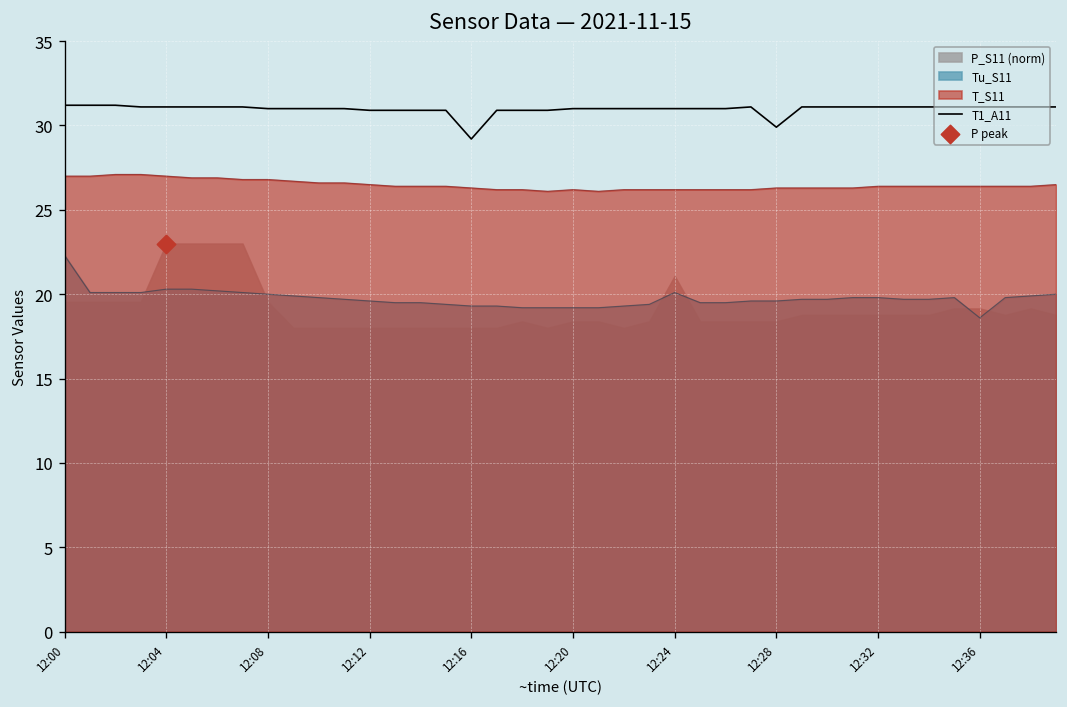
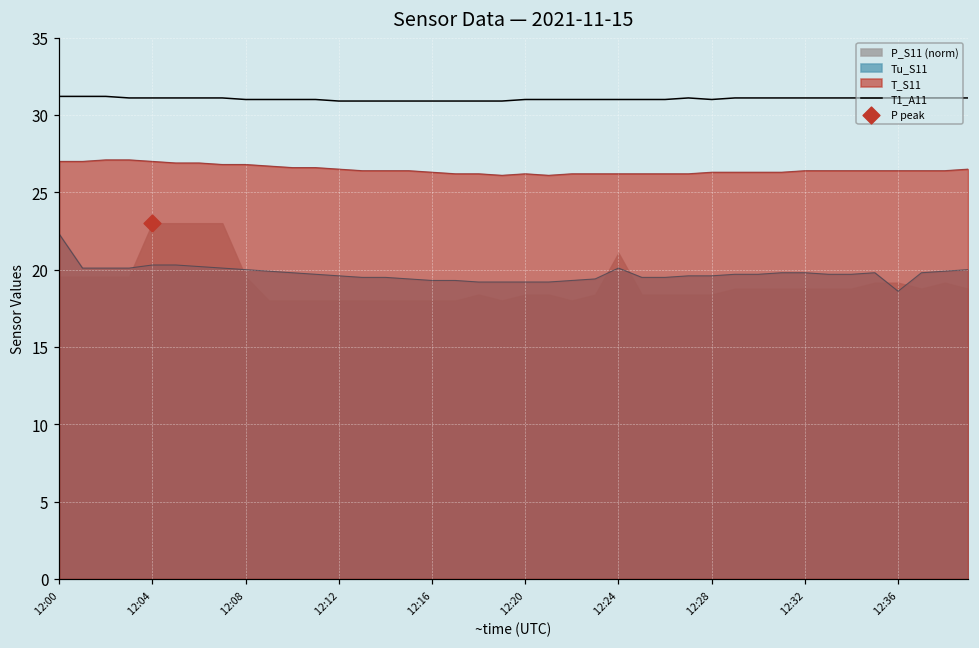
T1_A11, 12:16: 29.2 -> 30.9
T1_A11, 12:28: 29.9 -> 31.0
